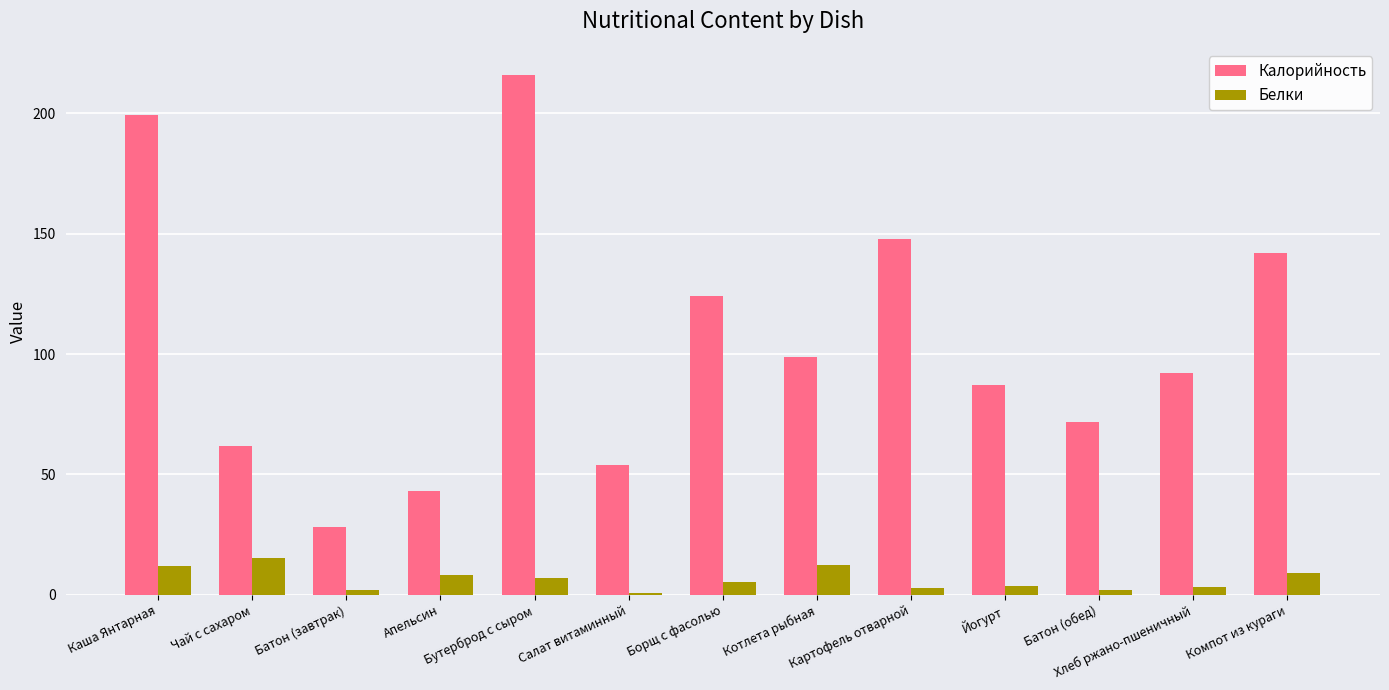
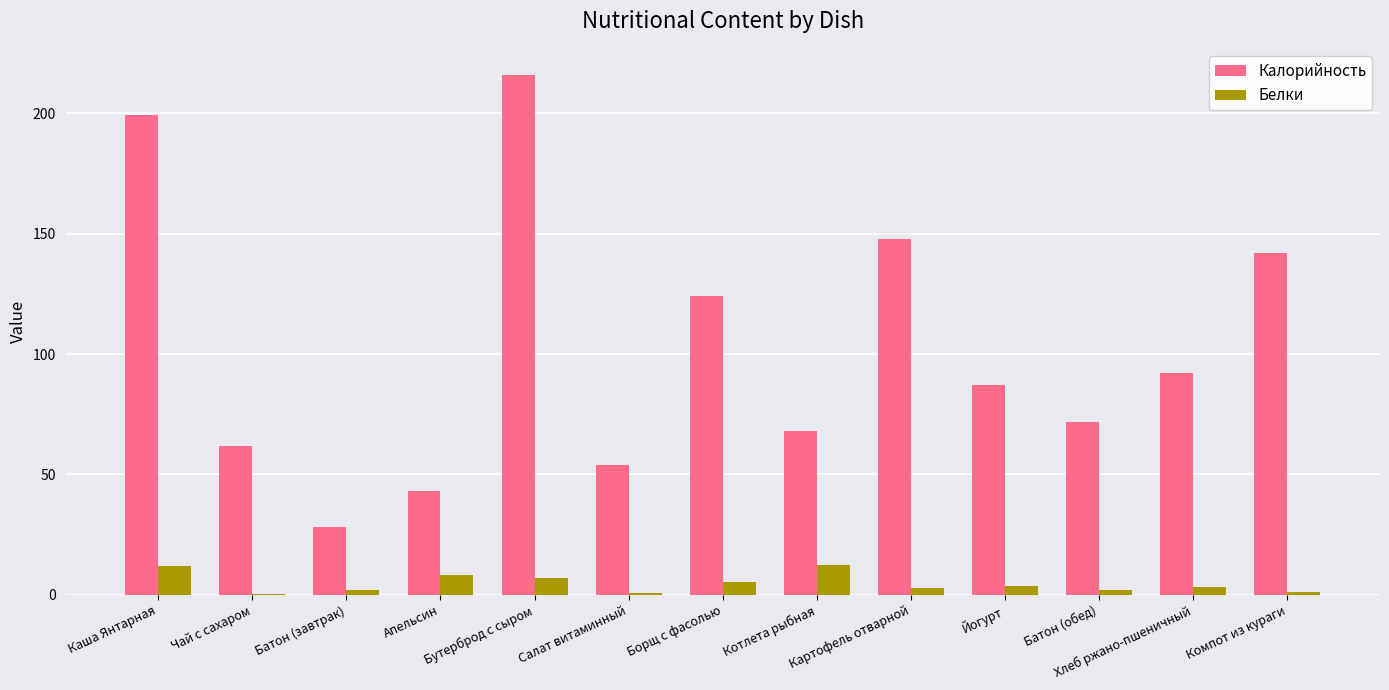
Белки, Чай с сахаром: 15 -> 0
Калорийность, Котлета рыбная: 99 -> 68
Белки, Компот из кураги: 9 -> 1
